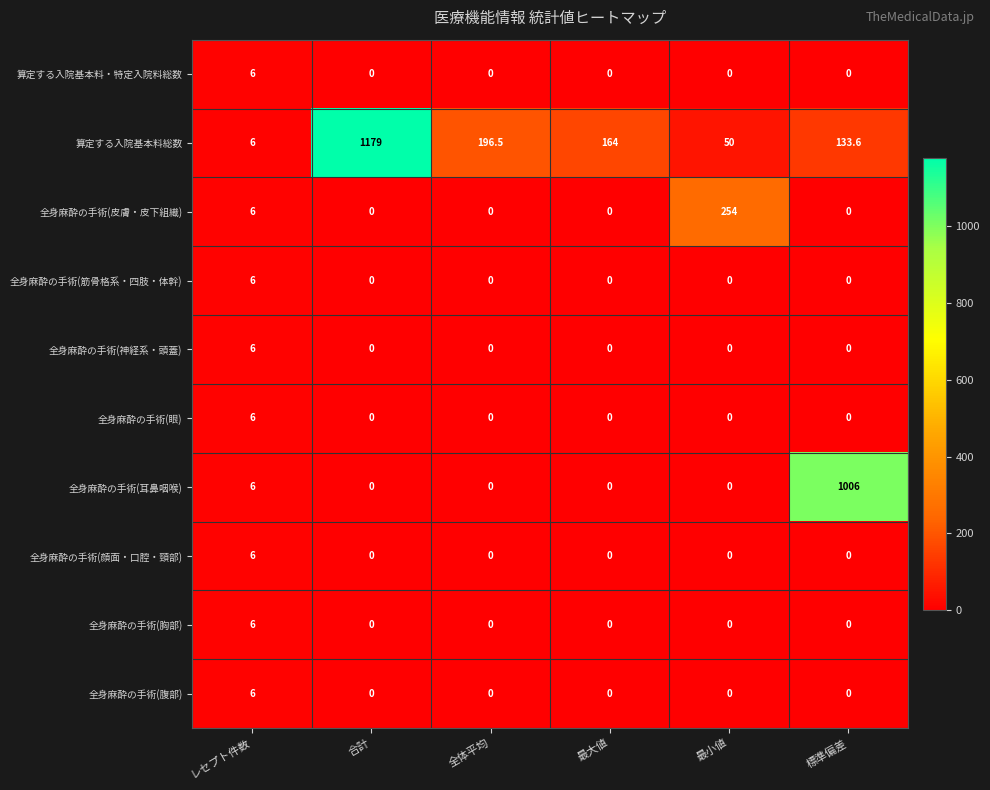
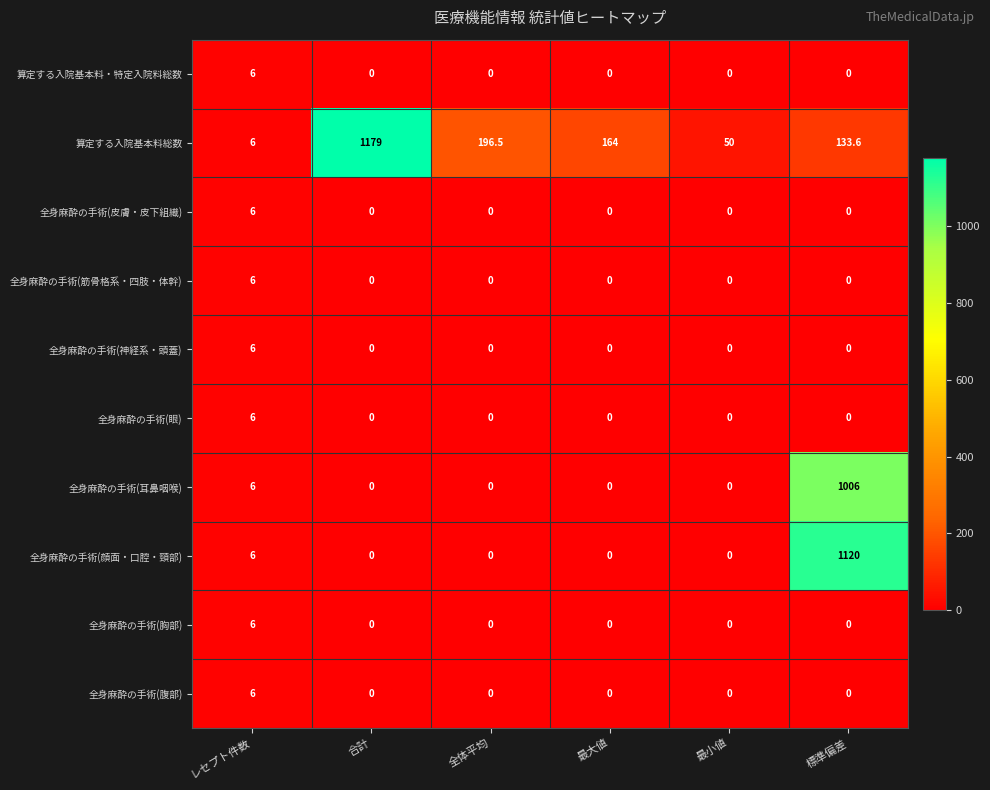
全身麻酔の手術(皮膚・皮下組織), 最小値: 254 -> 0
全身麻酔の手術(顔面・口腔・頸部), 標準偏差: 0 -> 1120
